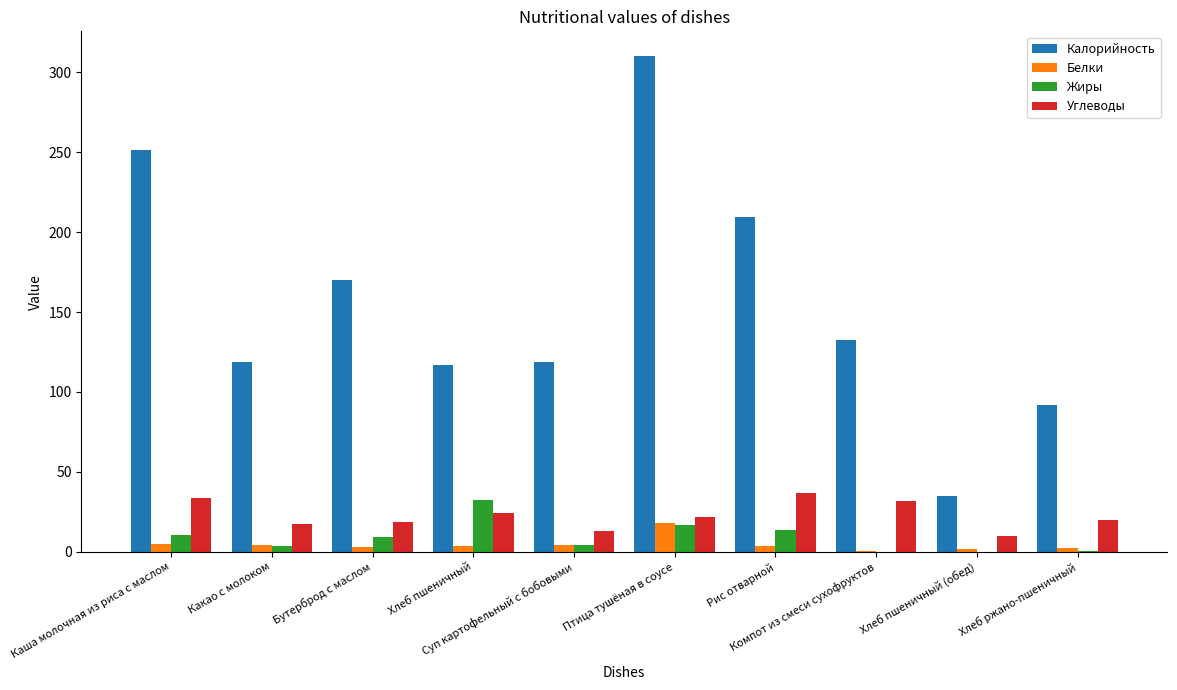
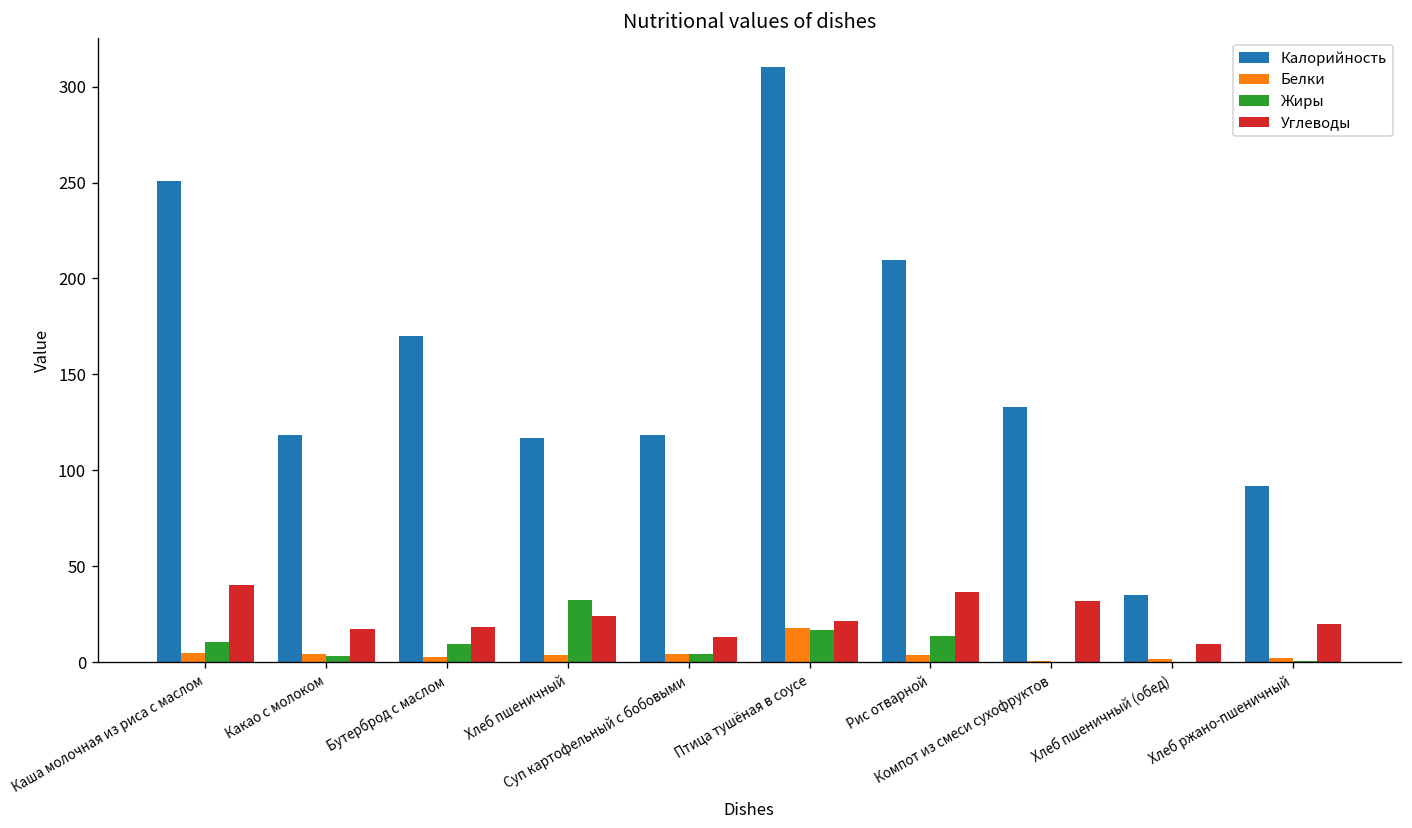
Углеводы, Каша молочная из риса с маслом: 33 -> 40
